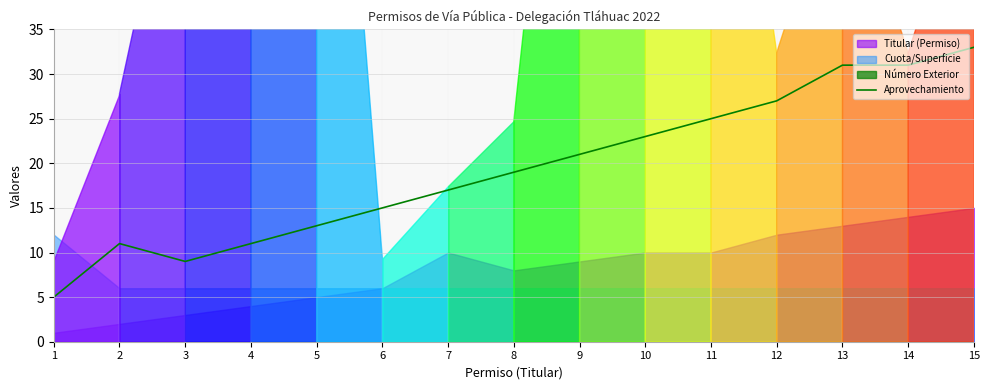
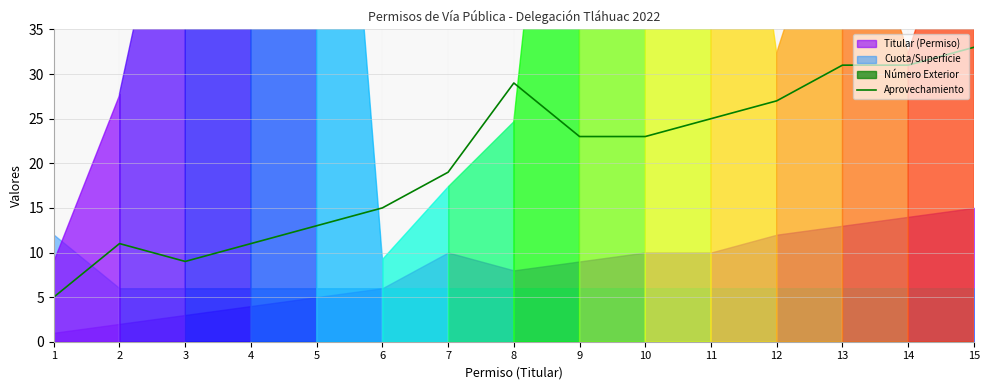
Aprovechamiento, 7: 17 -> 19
Aprovechamiento, 8: 19 -> 29
Aprovechamiento, 9: 21 -> 23
